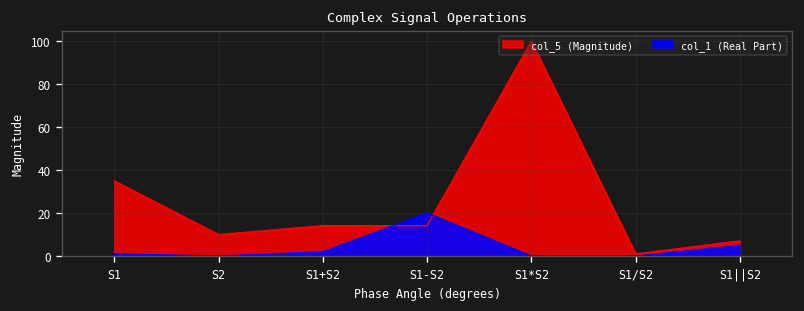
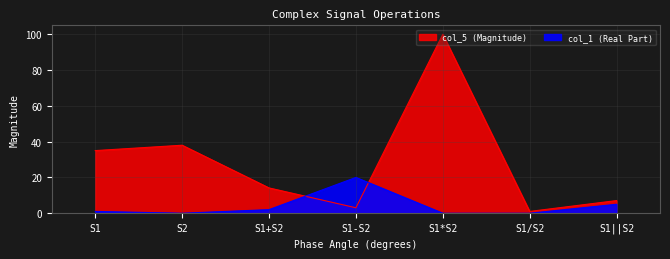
col_5 (Magnitude), S2: 10 -> 38
col_5 (Magnitude), S1-S2: 14 -> 3
